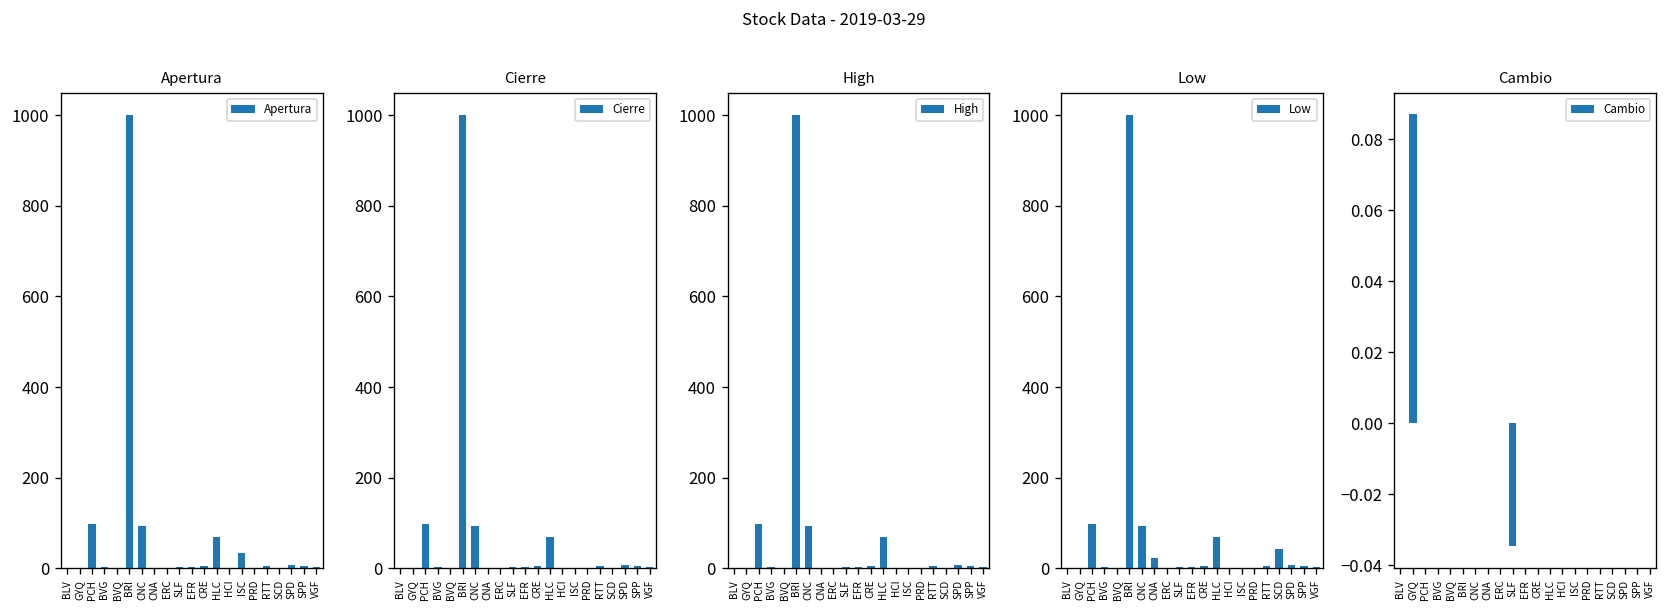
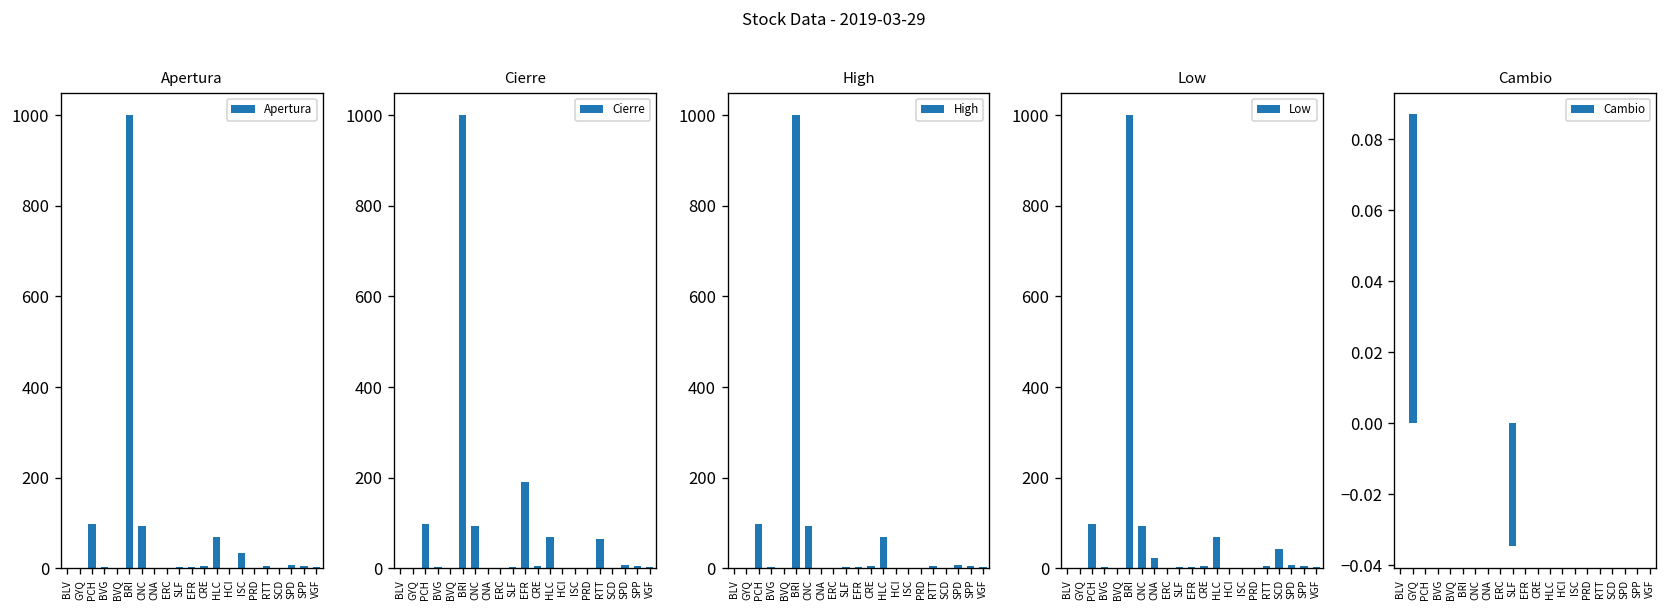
Cierre, EFR: 0 -> 190
Cierre, RTT: 0 -> 60
